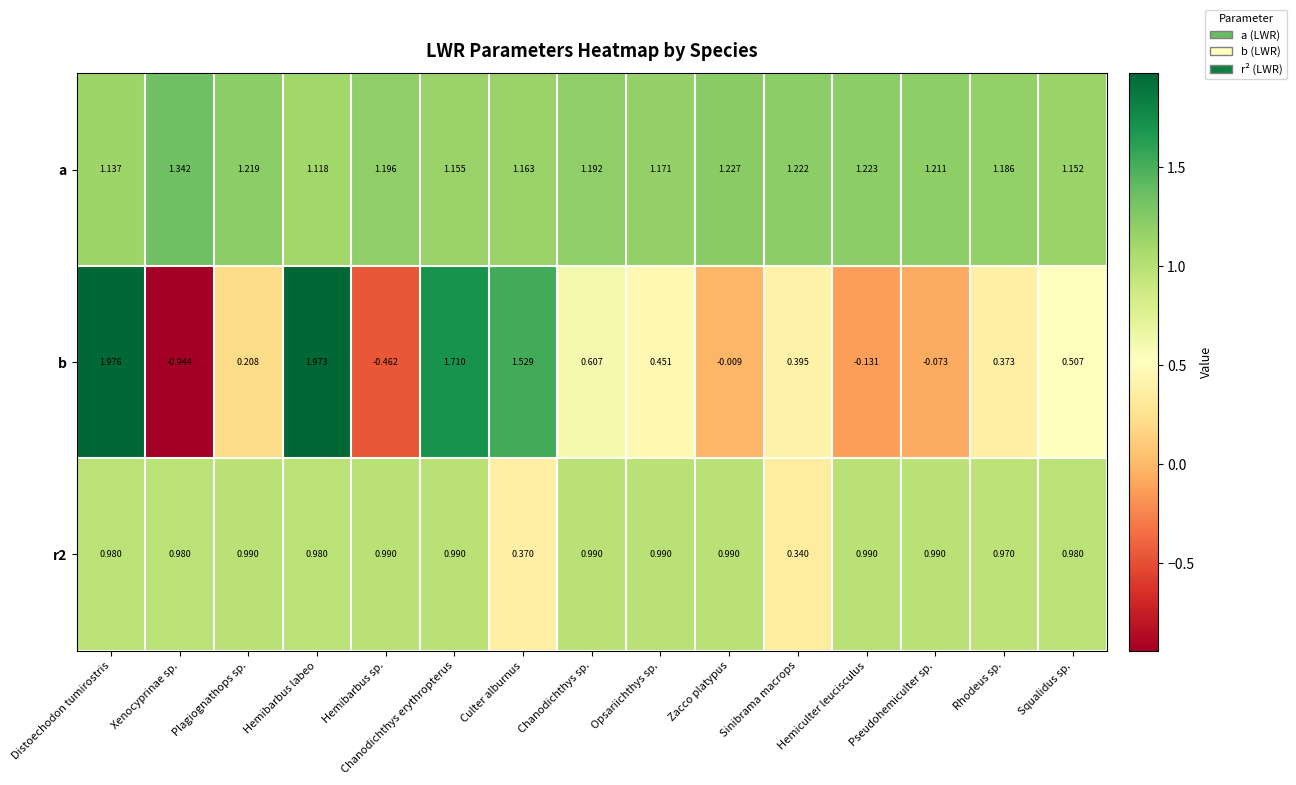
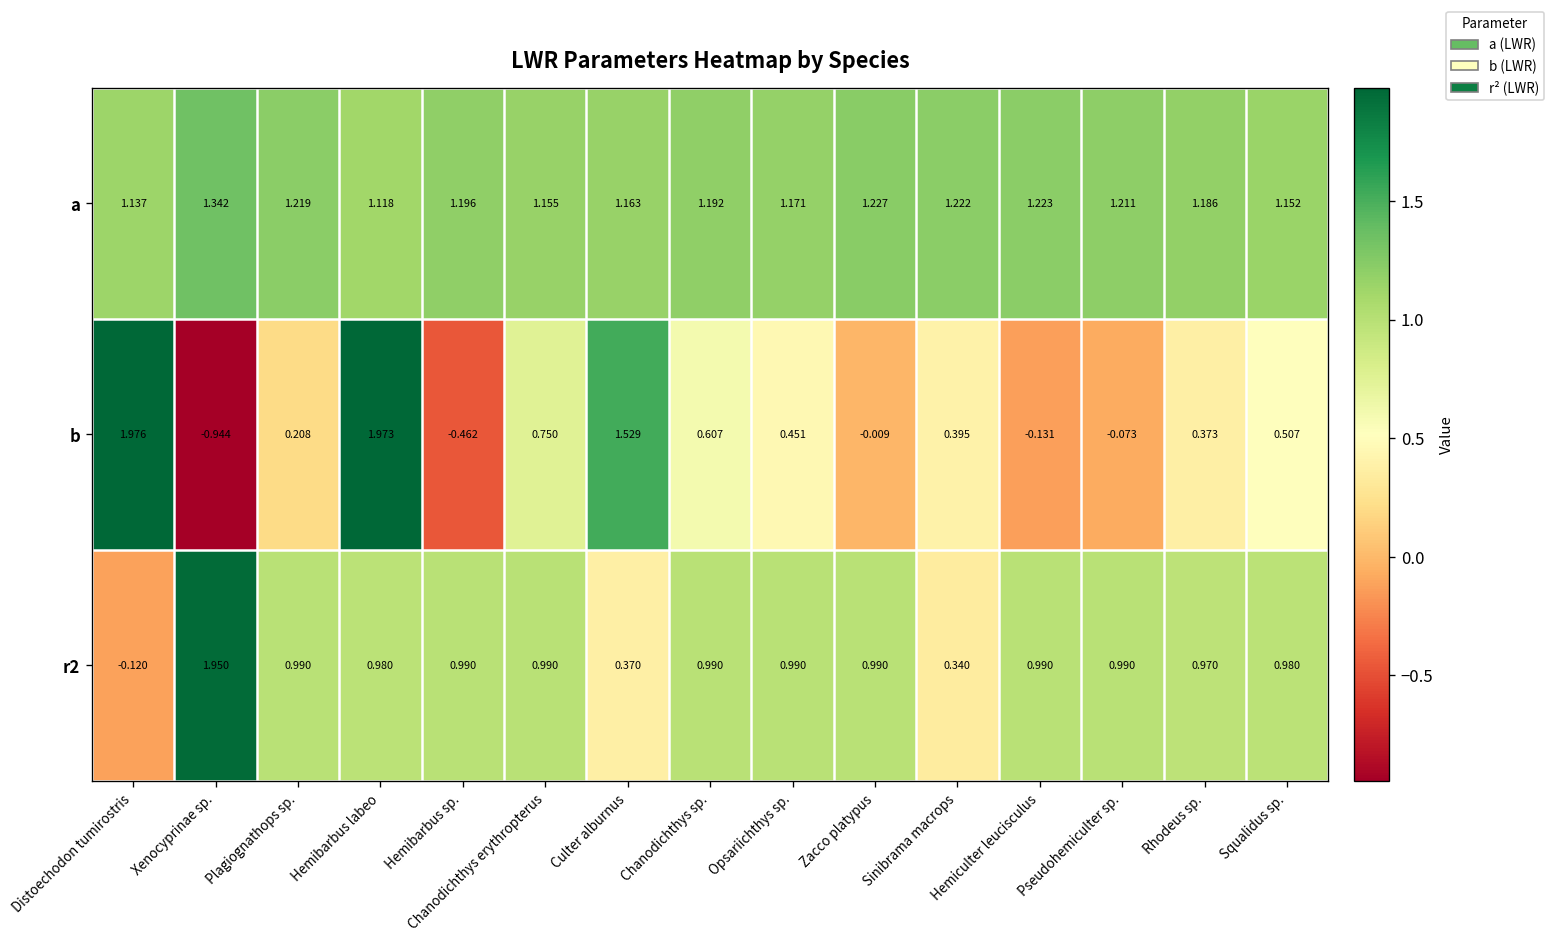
b, Chanodichthys erythropterus: 1.710 -> 0.750
r2, Distoechodon tumirostris: 0.980 -> -0.120
r2, Xenocyprinae sp.: 0.980 -> 1.950
